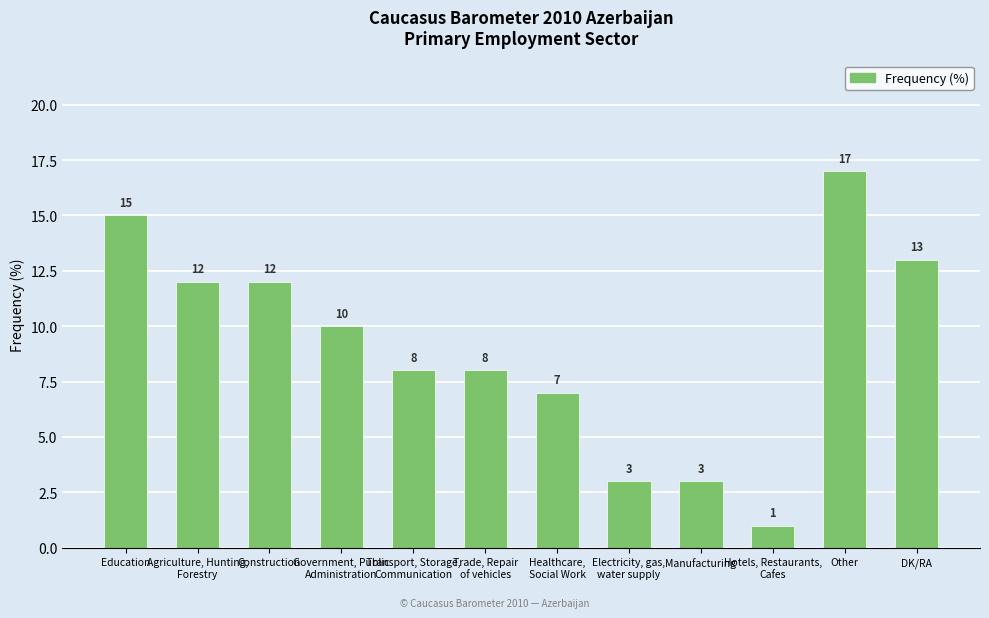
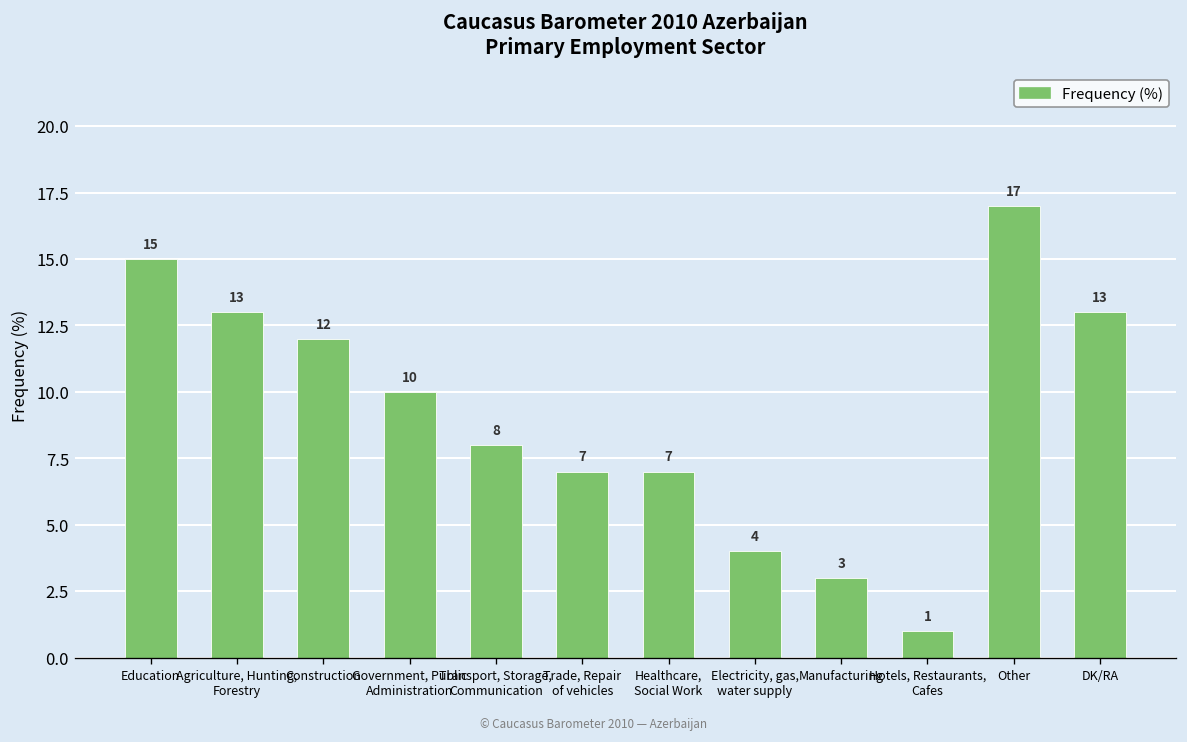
Agriculture, Hunting, Forestry: 12 -> 13
Trade, Repair of vehicles: 8 -> 7
Electricity, gas, water supply: 3 -> 4
